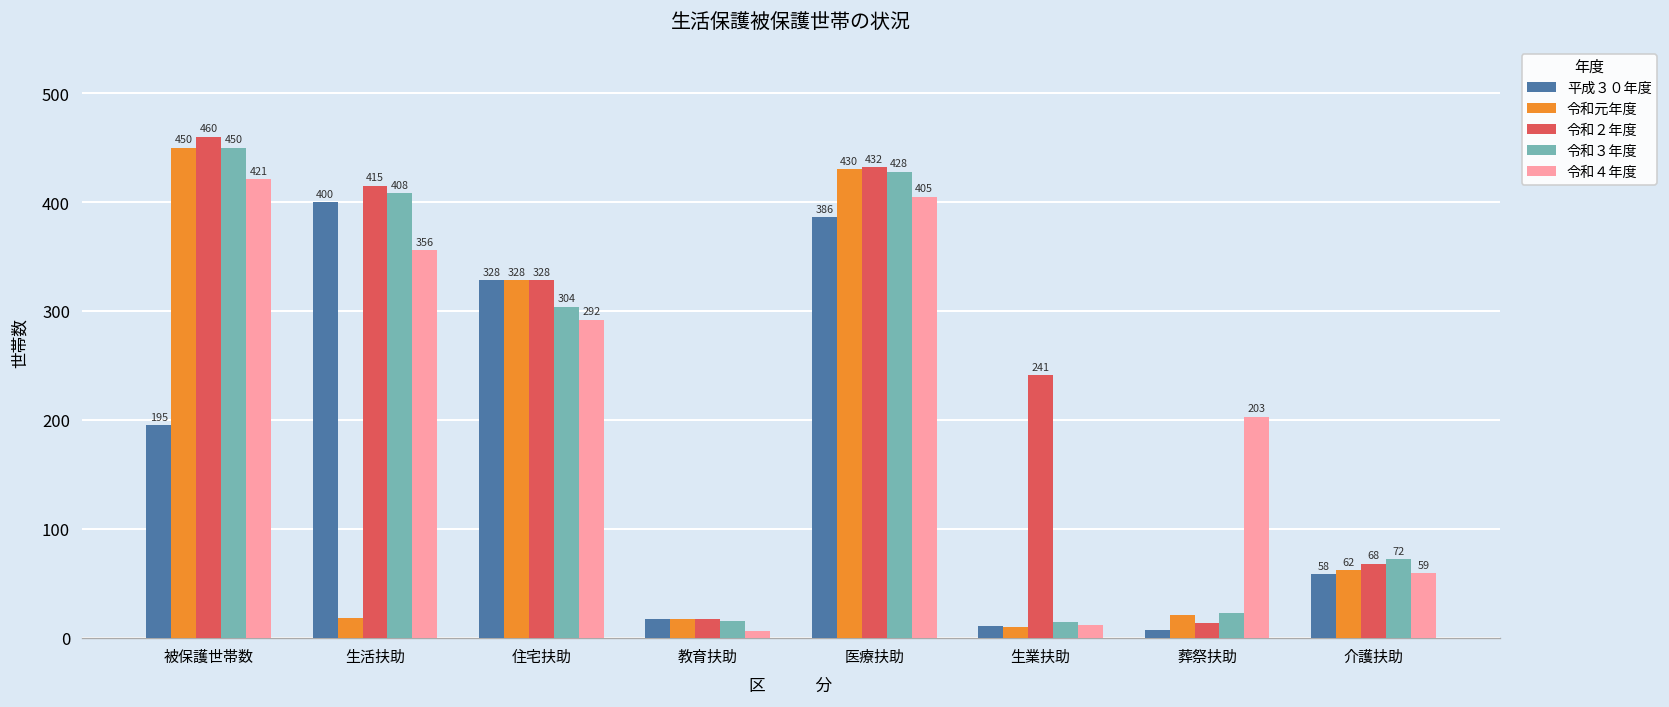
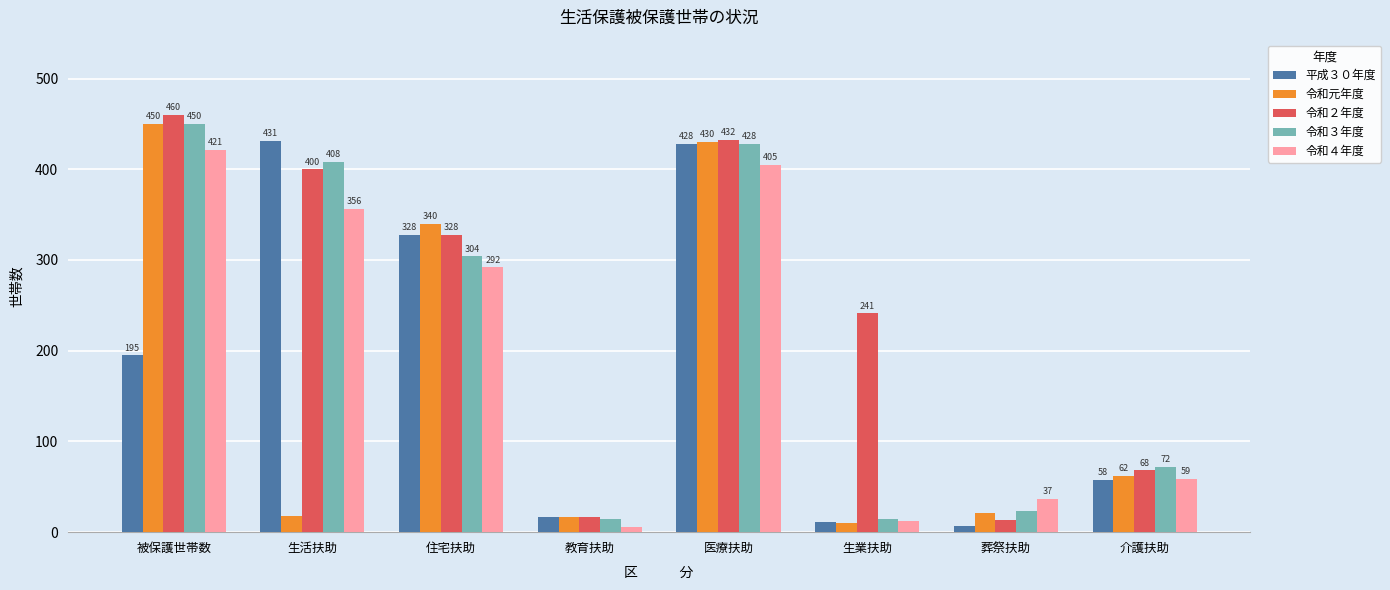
平成３０年度, 生活扶助: 400 -> 431
令和２年度, 生活扶助: 415 -> 400
令和元年度, 住宅扶助: 328 -> 340
平成３０年度, 医療扶助: 386 -> 428
令和４年度, 葬祭扶助: 203 -> 37
